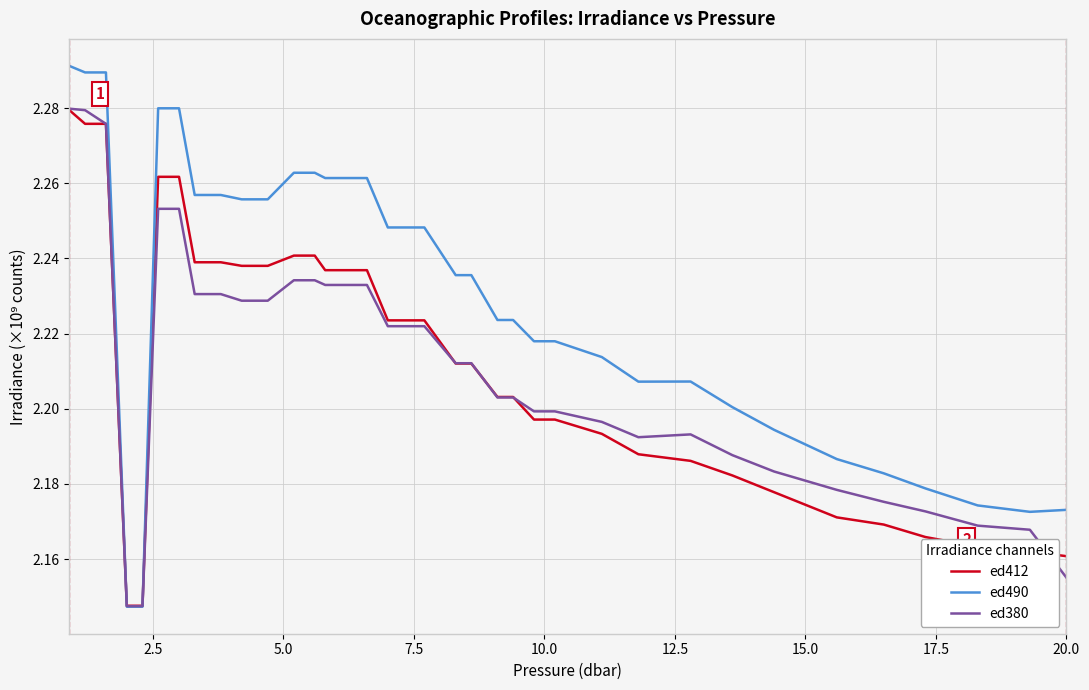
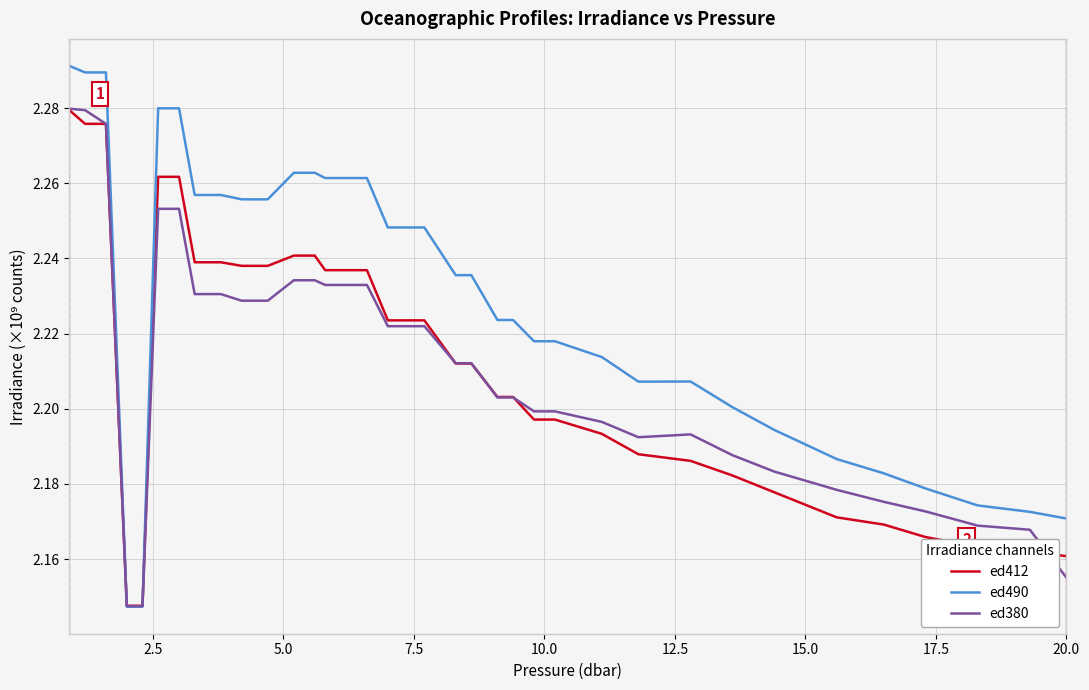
ed490, 20.0: 2.173 -> 2.171
